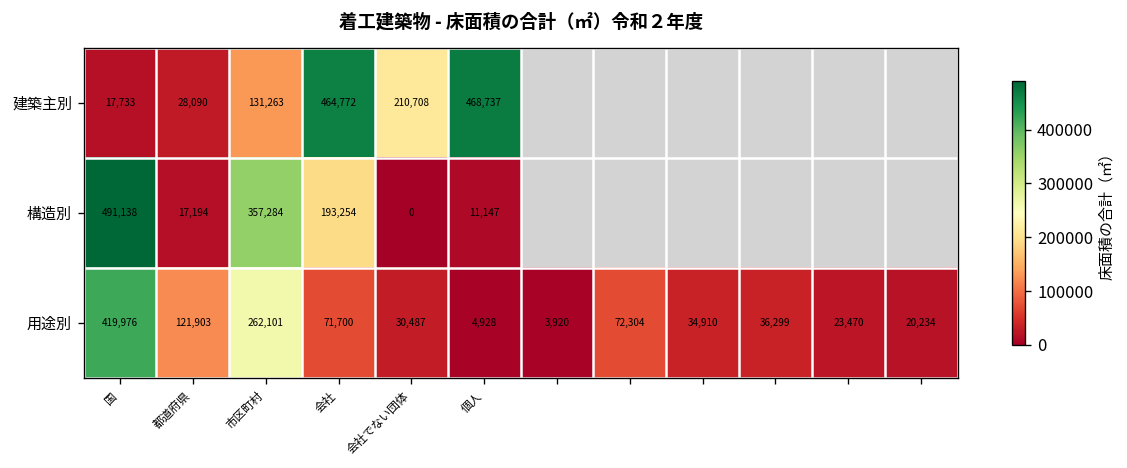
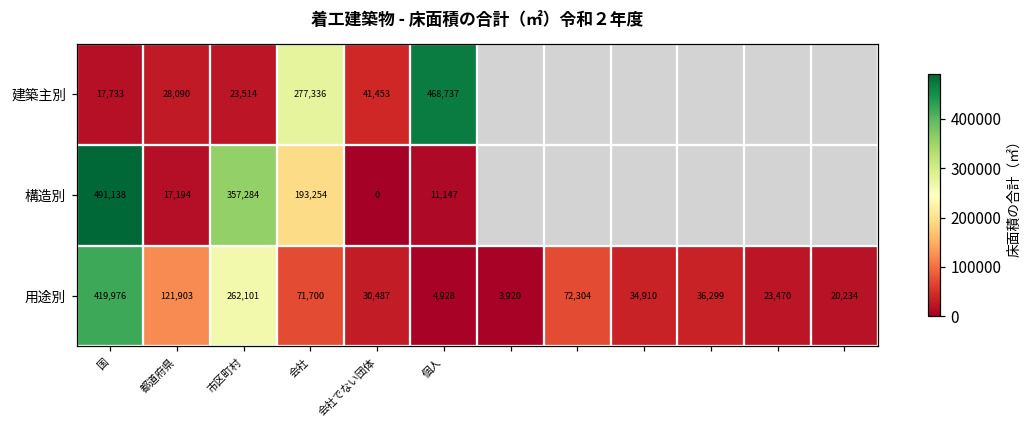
建築主別, 市区町村: 131,263 -> 23,514
建築主別, 会社: 464,772 -> 277,336
建築主別, 会社でない団体: 210,708 -> 41,453
